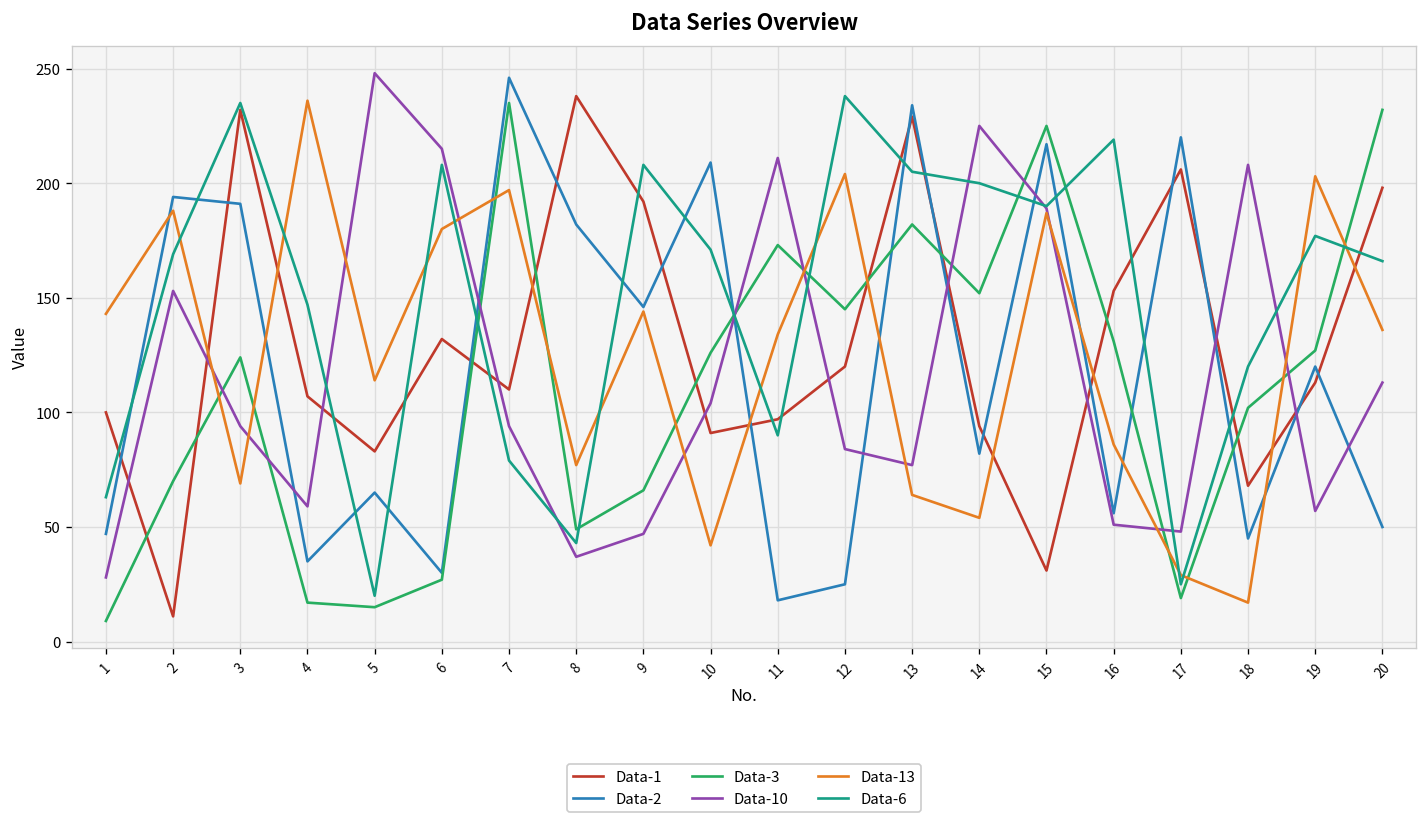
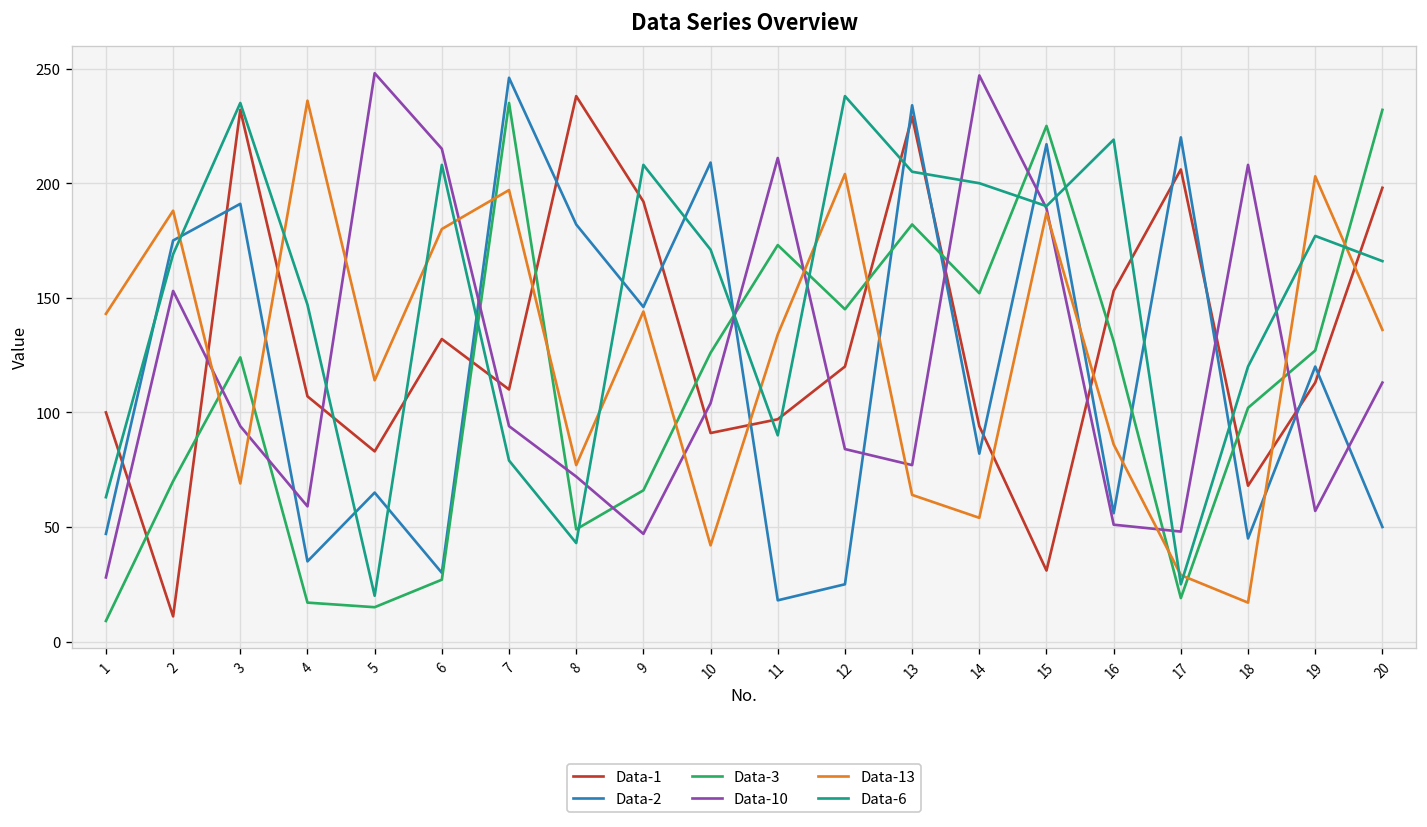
Data-2, 2: 194 -> 175
Data-10, 8: 37 -> 72
Data-10, 14: 225 -> 247
